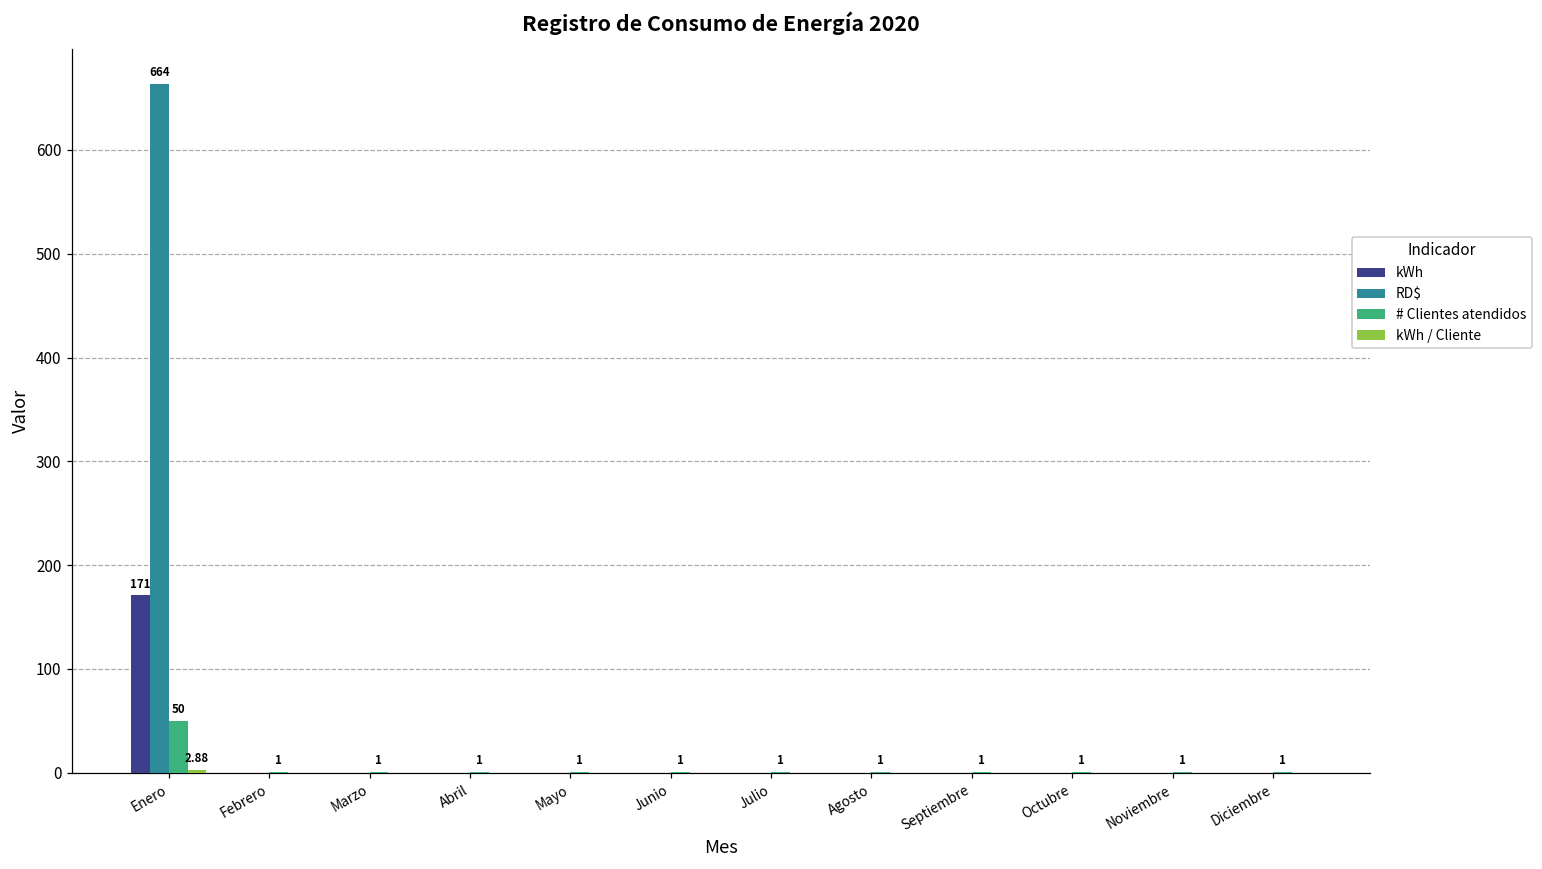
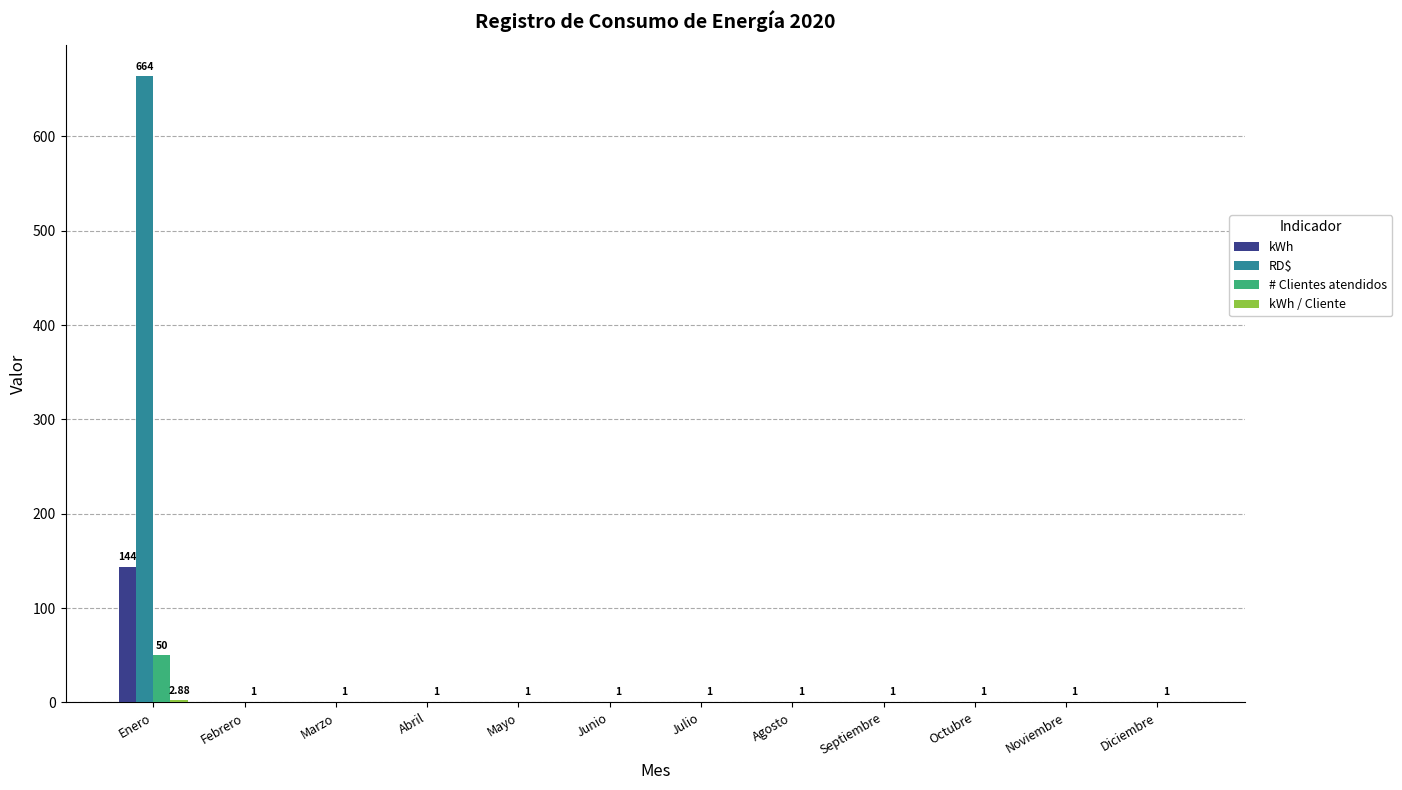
kWh, Enero: 171 -> 144
